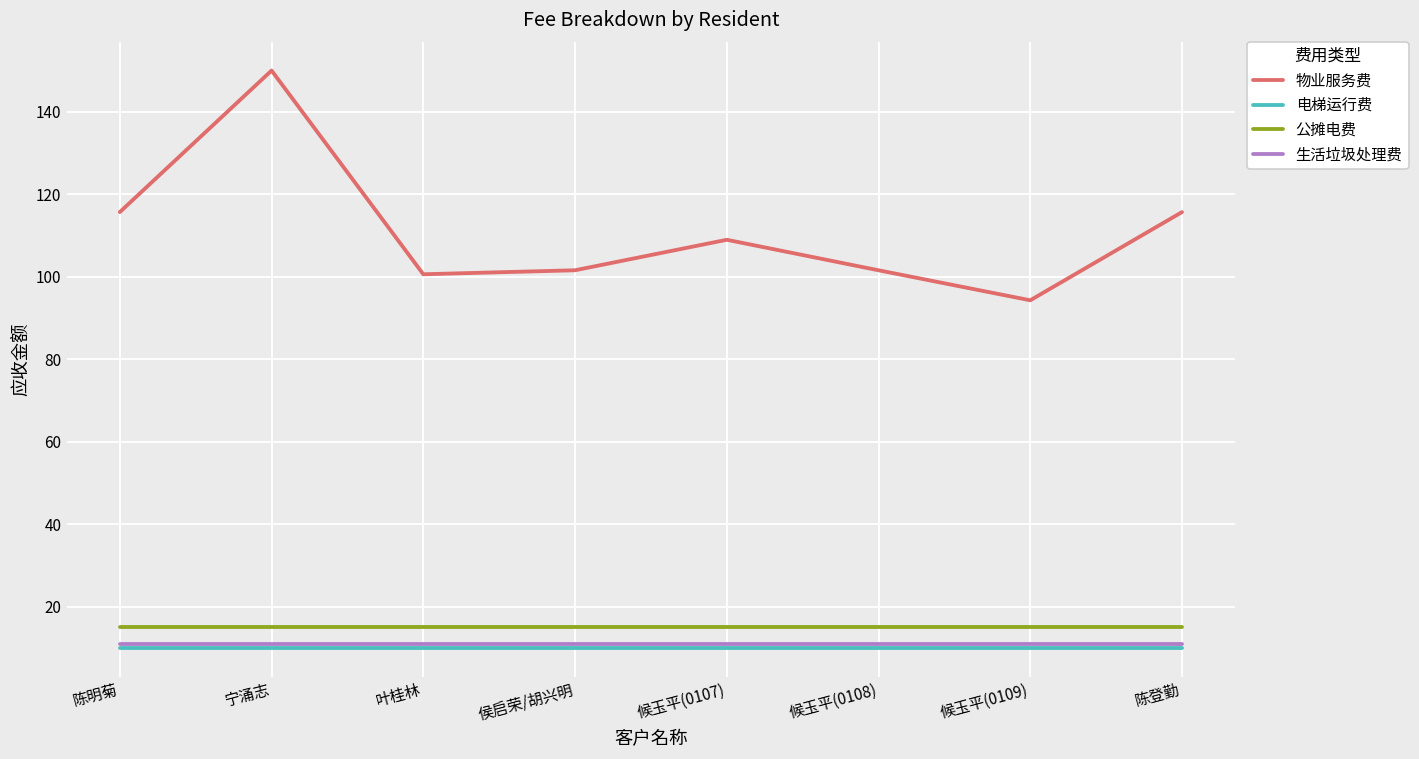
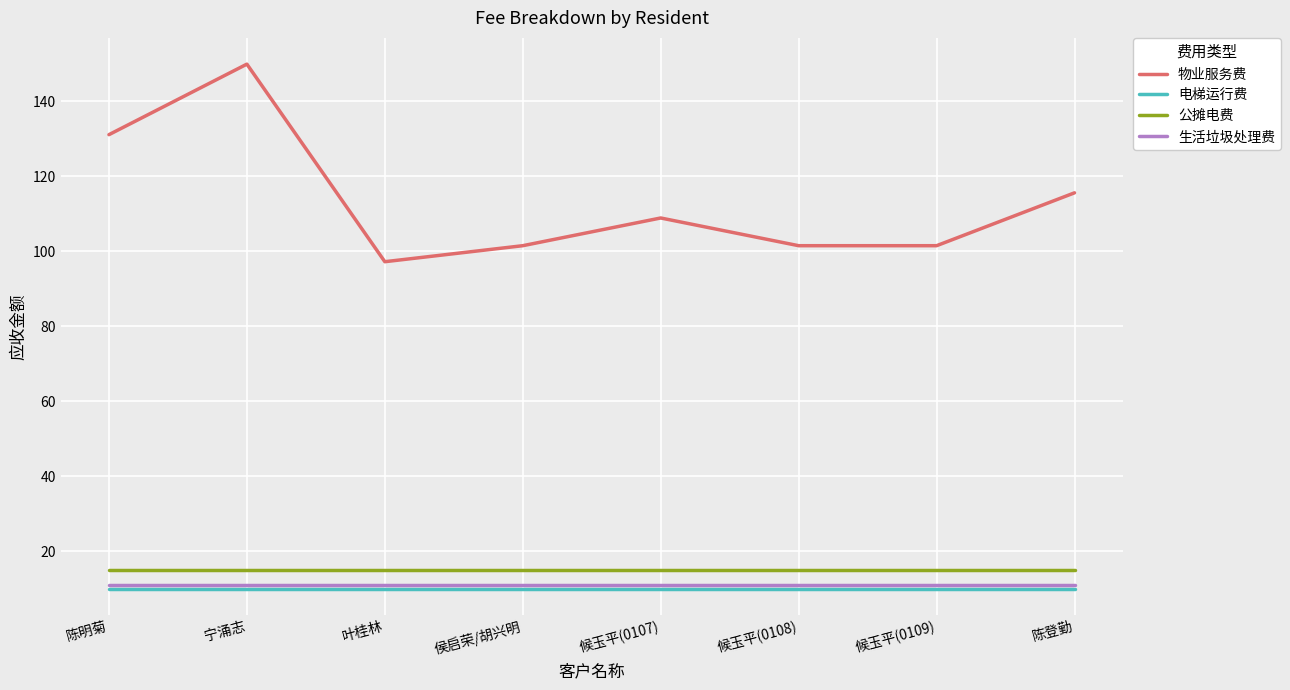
物业服务费, 陈明菊: 116 -> 131
物业服务费, 叶桂林: 101 -> 97
物业服务费, 候玉平(0109): 94 -> 102
